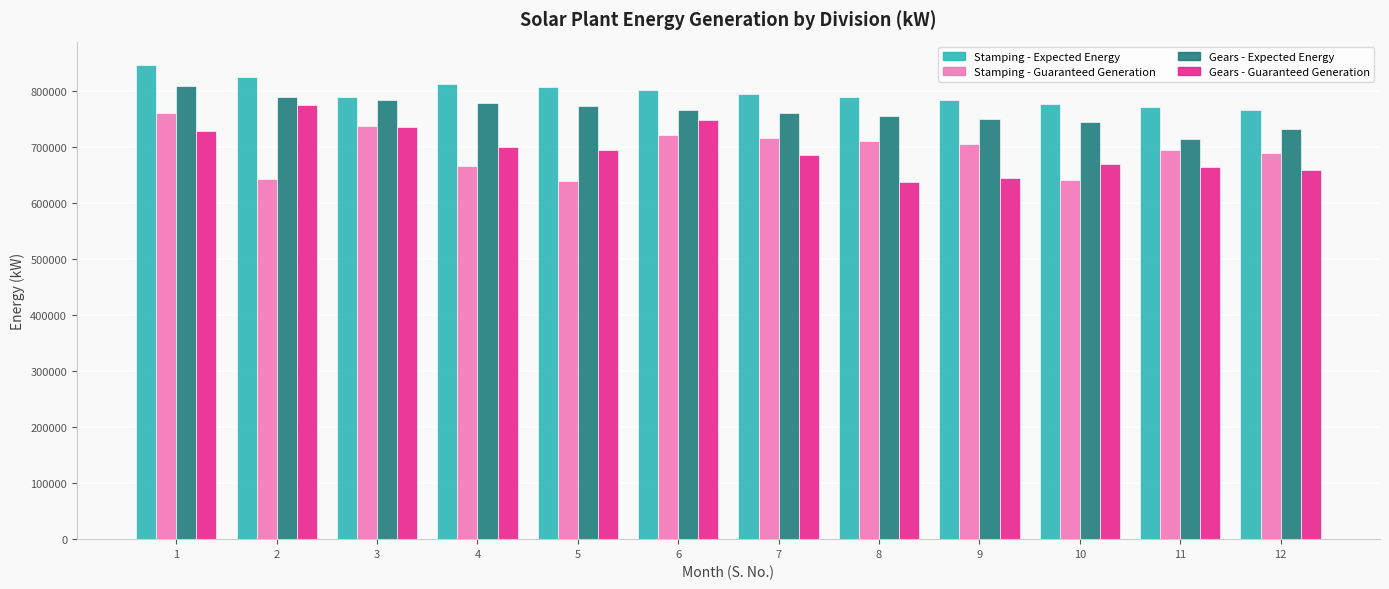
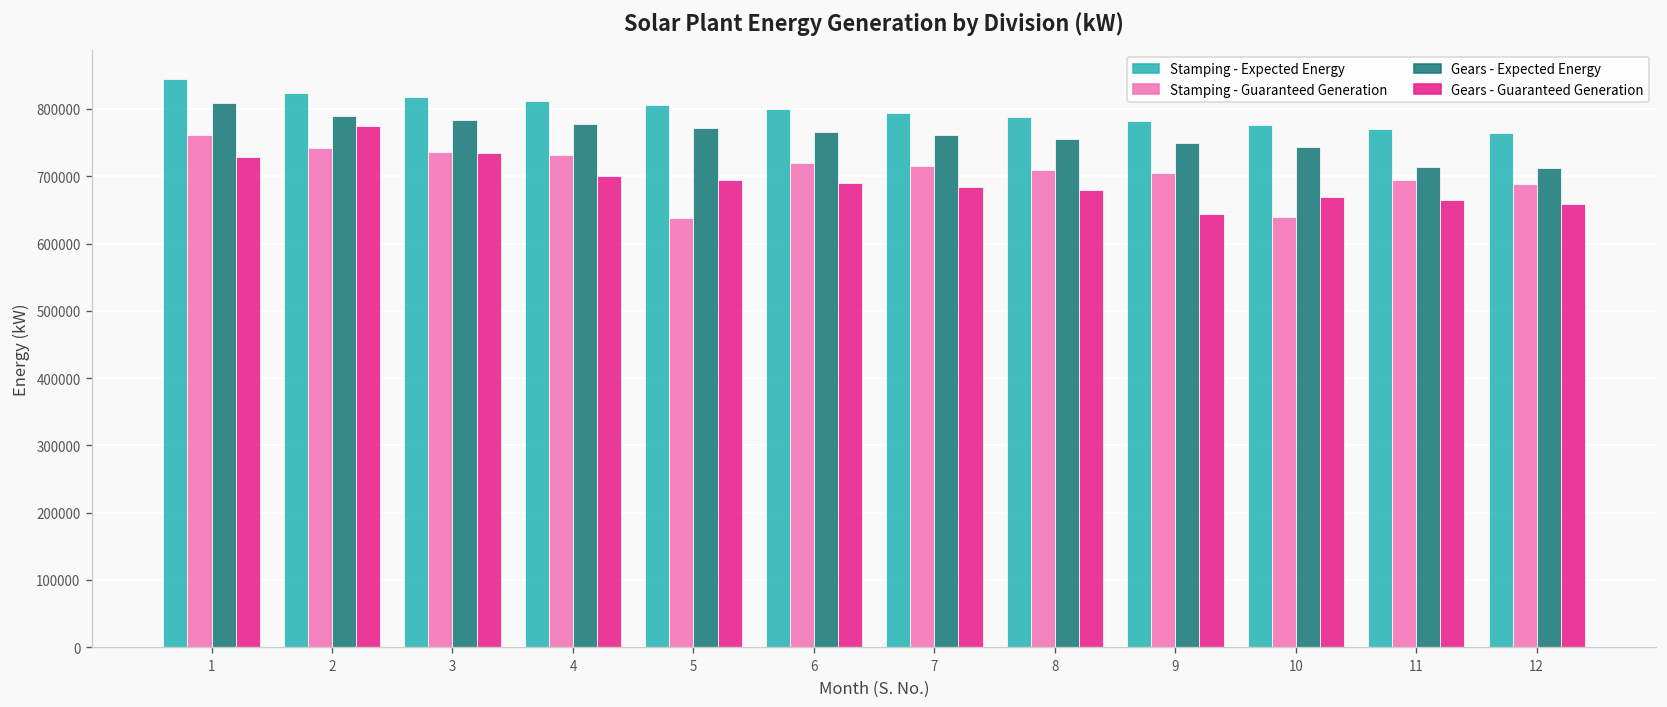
Stamping - Guaranteed Generation, 2: 640000 -> 740000
Stamping - Expected Energy, 3: 790000 -> 820000
Stamping - Guaranteed Generation, 4: 670000 -> 730000
Gears - Guaranteed Generation, 6: 750000 -> 690000
Gears - Guaranteed Generation, 8: 640000 -> 680000
Gears - Expected Energy, 12: 730000 -> 710000
